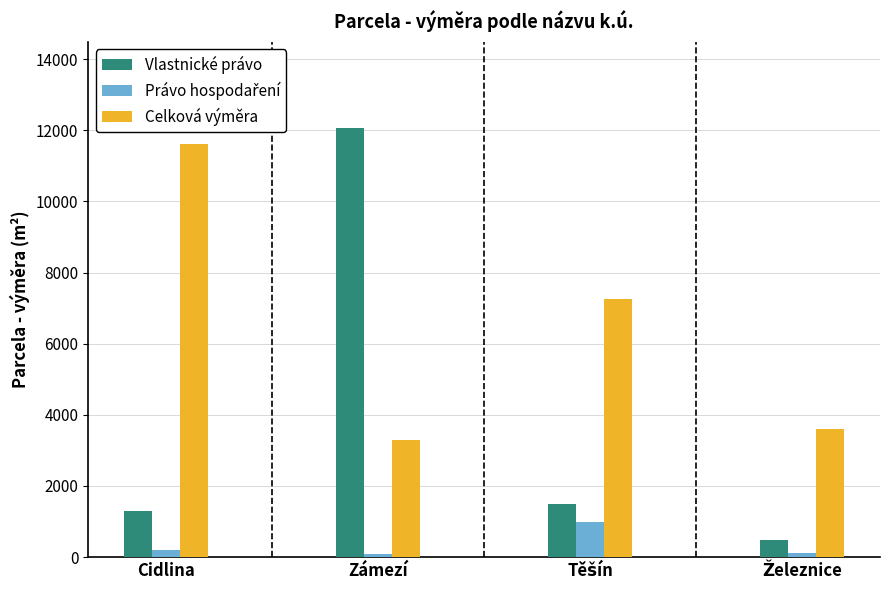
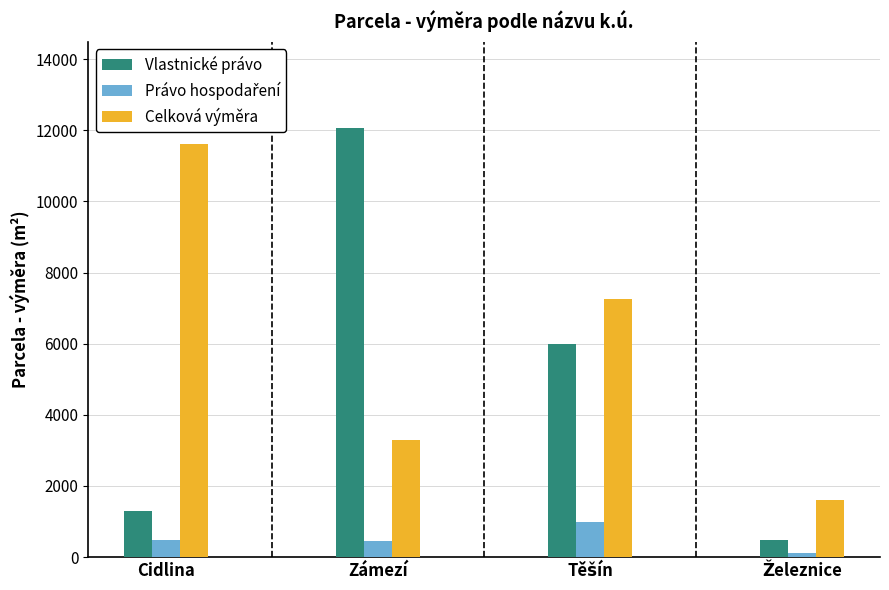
Právo hospodaření, Cidlina: 200 -> 500
Právo hospodaření, Zámezí: 100 -> 500
Vlastnické právo, Těšín: 1500 -> 6000
Celková výměra, Železnice: 3600 -> 1600
